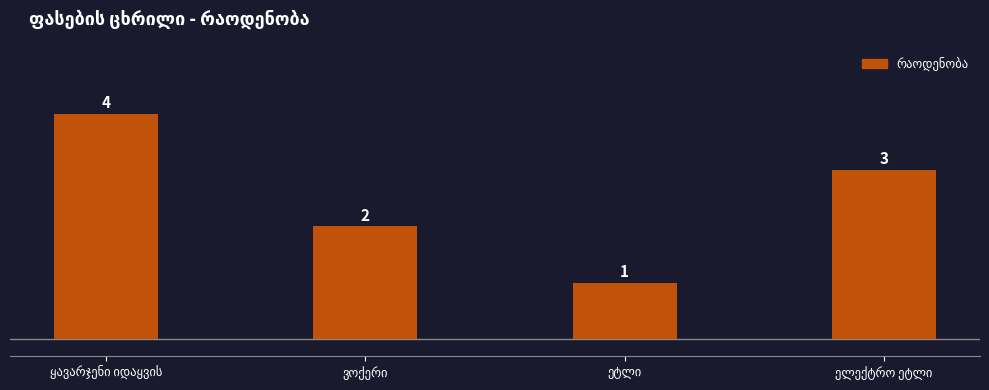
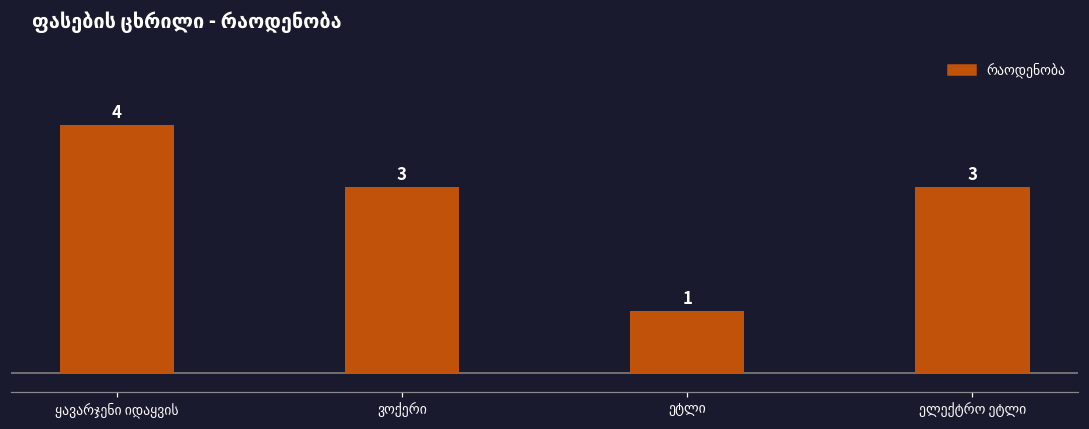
ვოქერი: 2 -> 3
